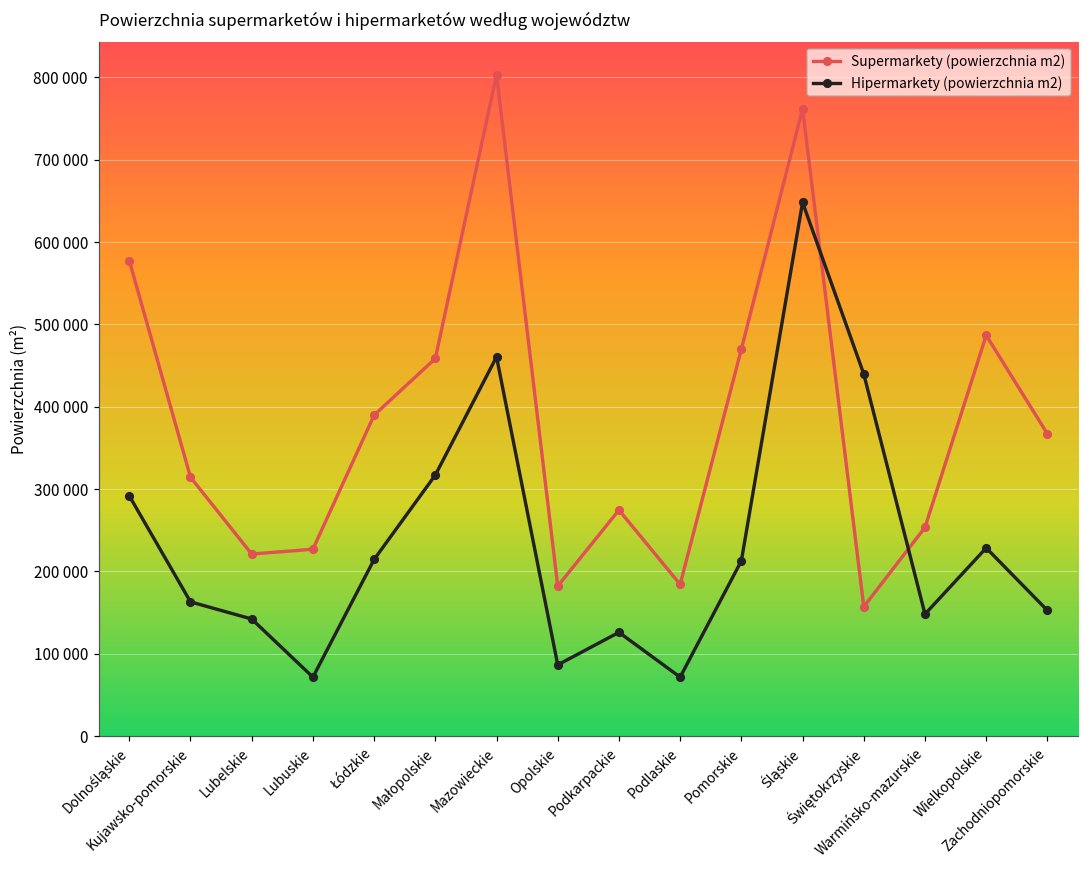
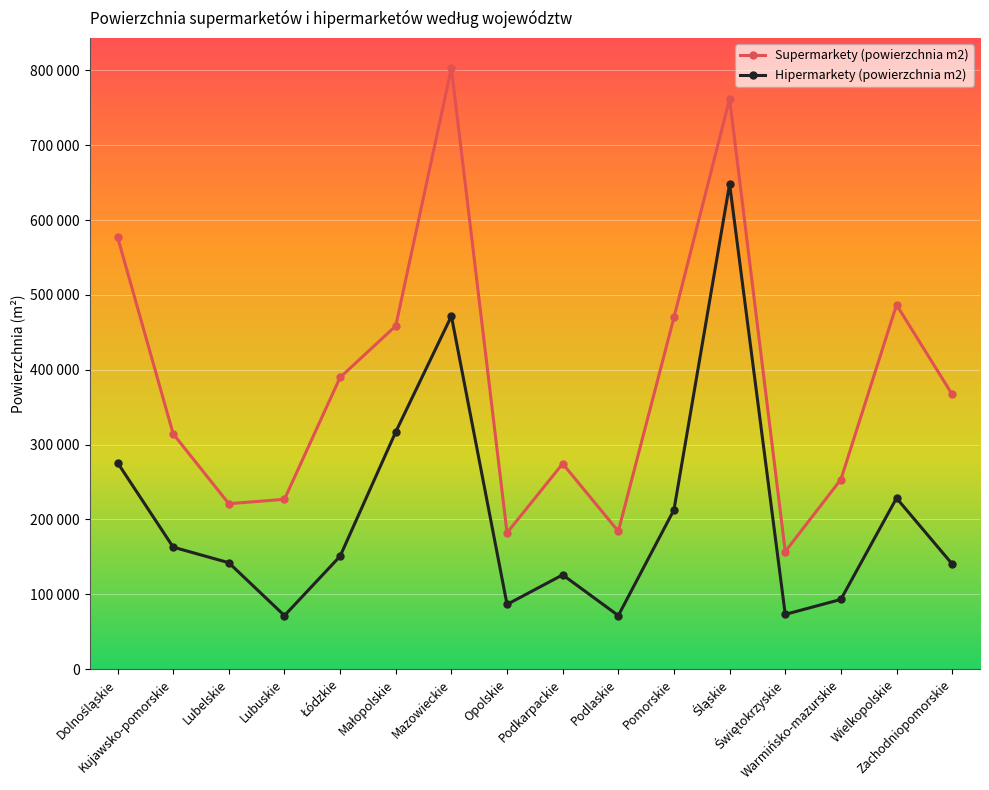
Hipermarkety (powierzchnia m2), Dolnośląskie: 290000 -> 280000
Hipermarkety (powierzchnia m2), Łódzkie: 210000 -> 150000
Hipermarkety (powierzchnia m2), Mazowieckie: 460000 -> 470000
Hipermarkety (powierzchnia m2), Świętokrzyskie: 440000 -> 70000
Hipermarkety (powierzchnia m2), Warmińsko-mazurskie: 150000 -> 90000
Hipermarkety (powierzchnia m2), Zachodniopomorskie: 150000 -> 140000
